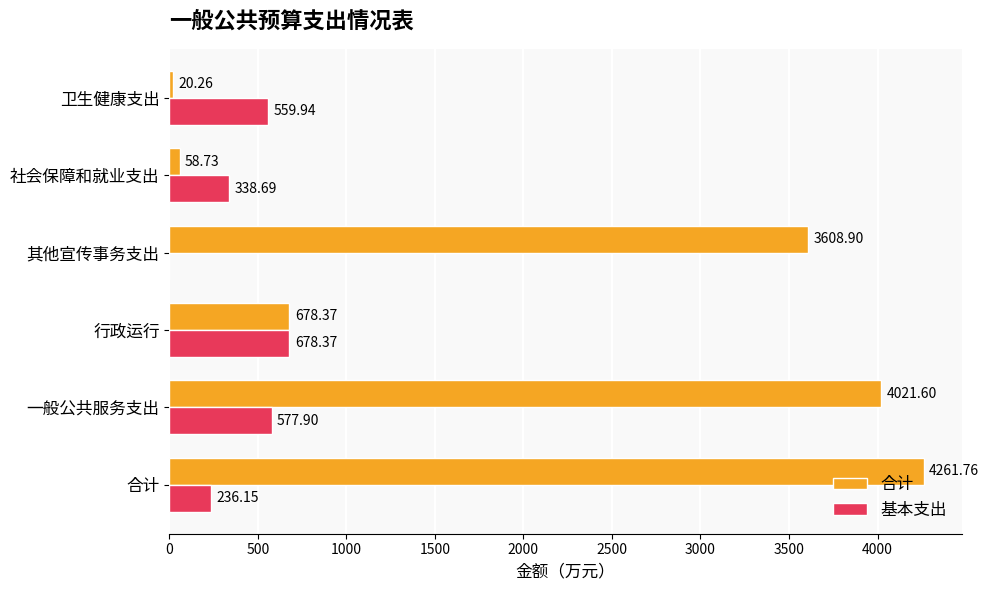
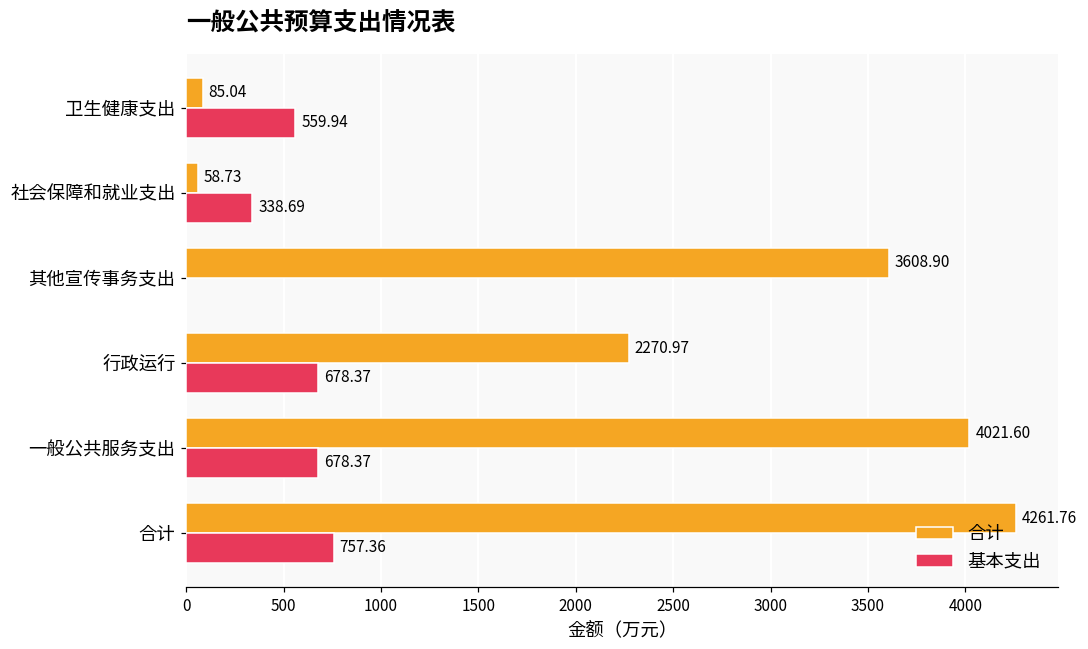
合计, 卫生健康支出: 20.26 -> 85.04
合计, 行政运行: 678.37 -> 2270.97
基本支出, 一般公共服务支出: 577.90 -> 678.37
基本支出, 合计: 236.15 -> 757.36
